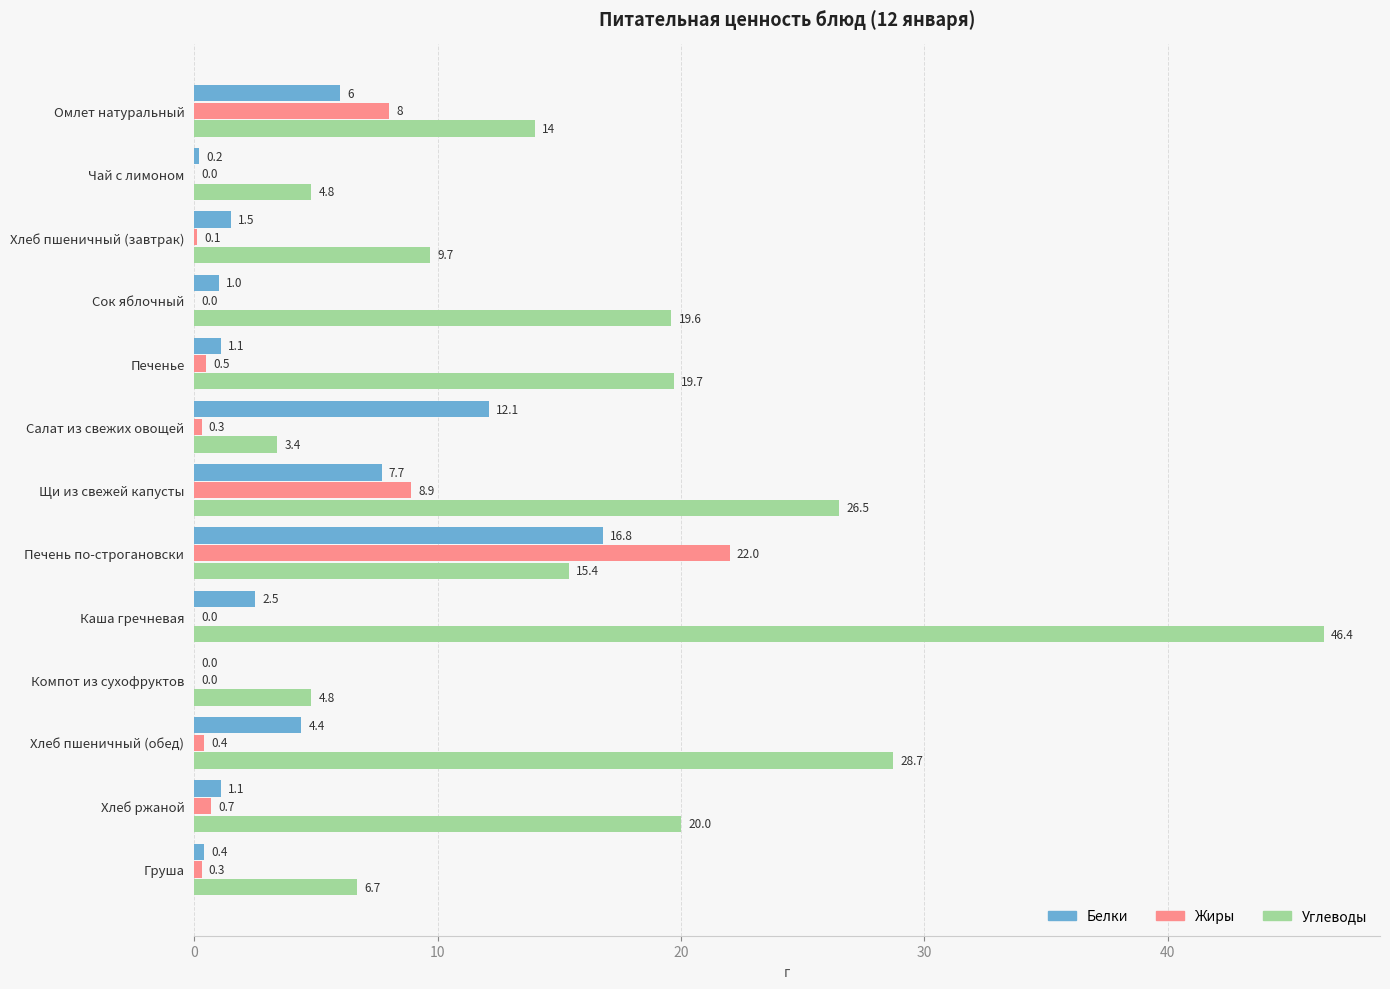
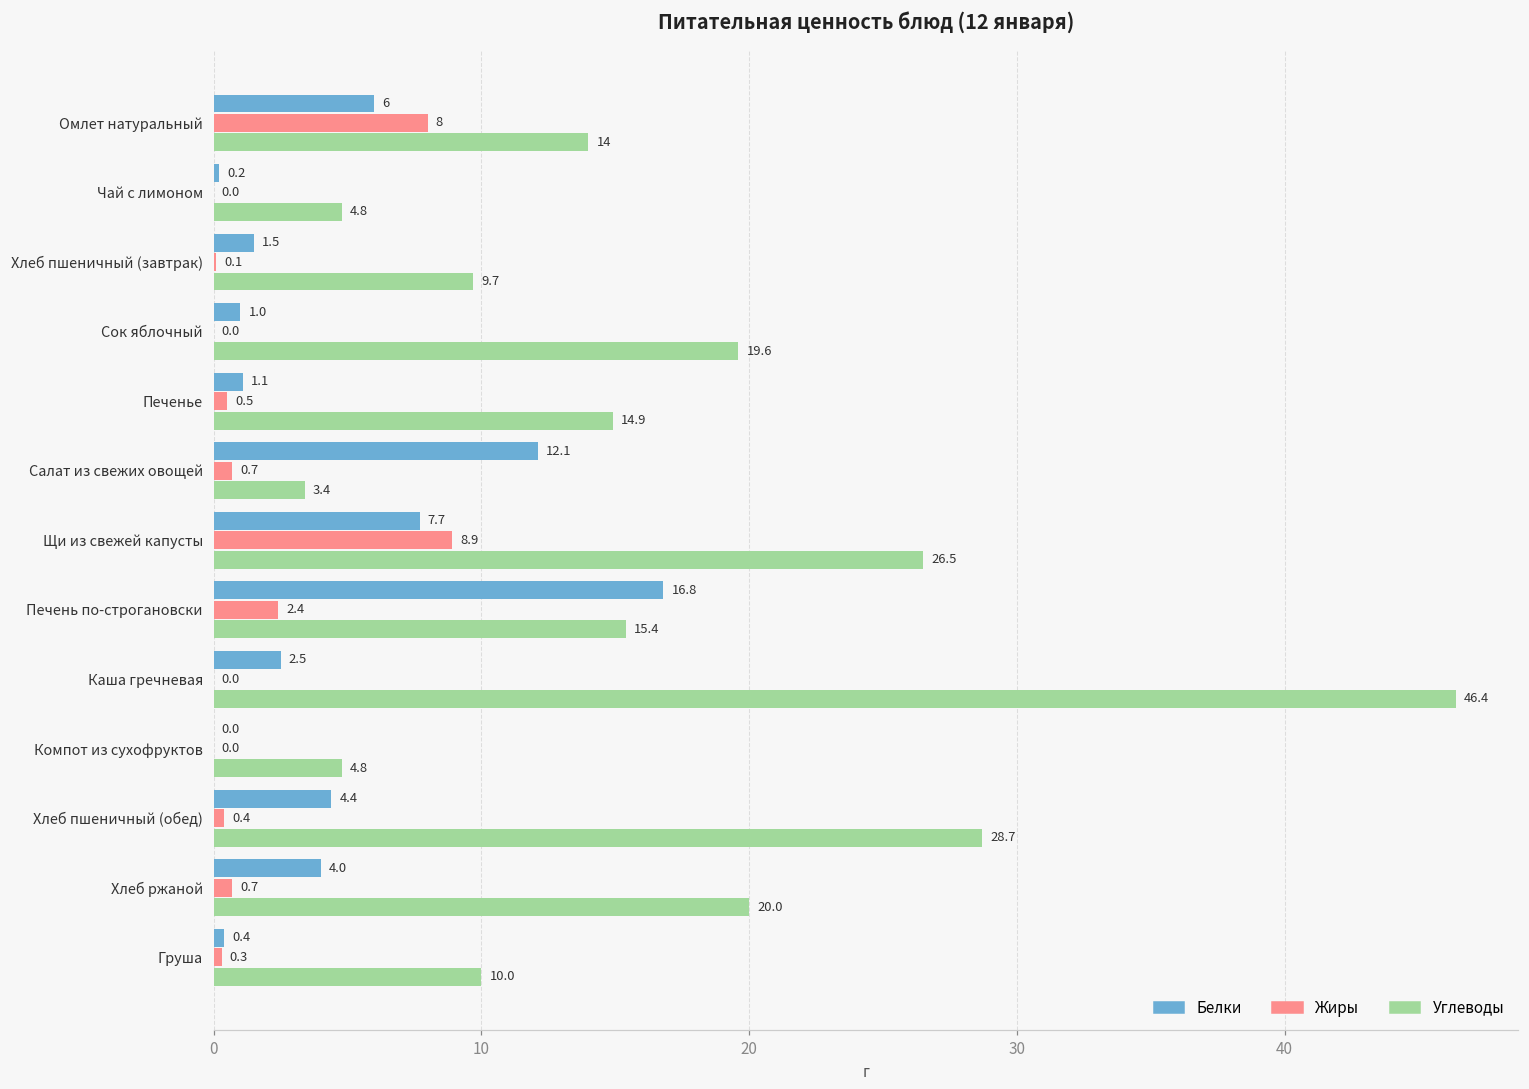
Углеводы, Печенье: 19.7 -> 14.9
Жиры, Салат из свежих овощей: 0.3 -> 0.7
Жиры, Печень по-строгановски: 22.0 -> 2.4
Белки, Хлеб ржаной: 1.1 -> 4.0
Углеводы, Груша: 6.7 -> 10.0
